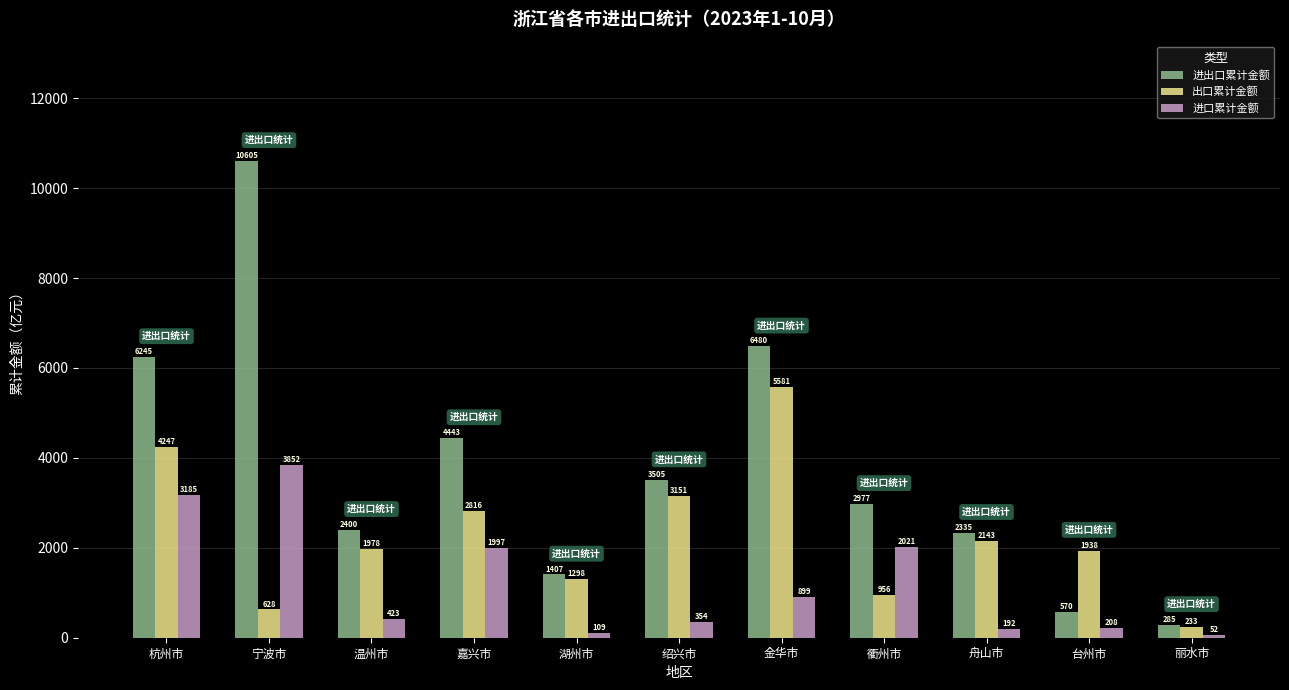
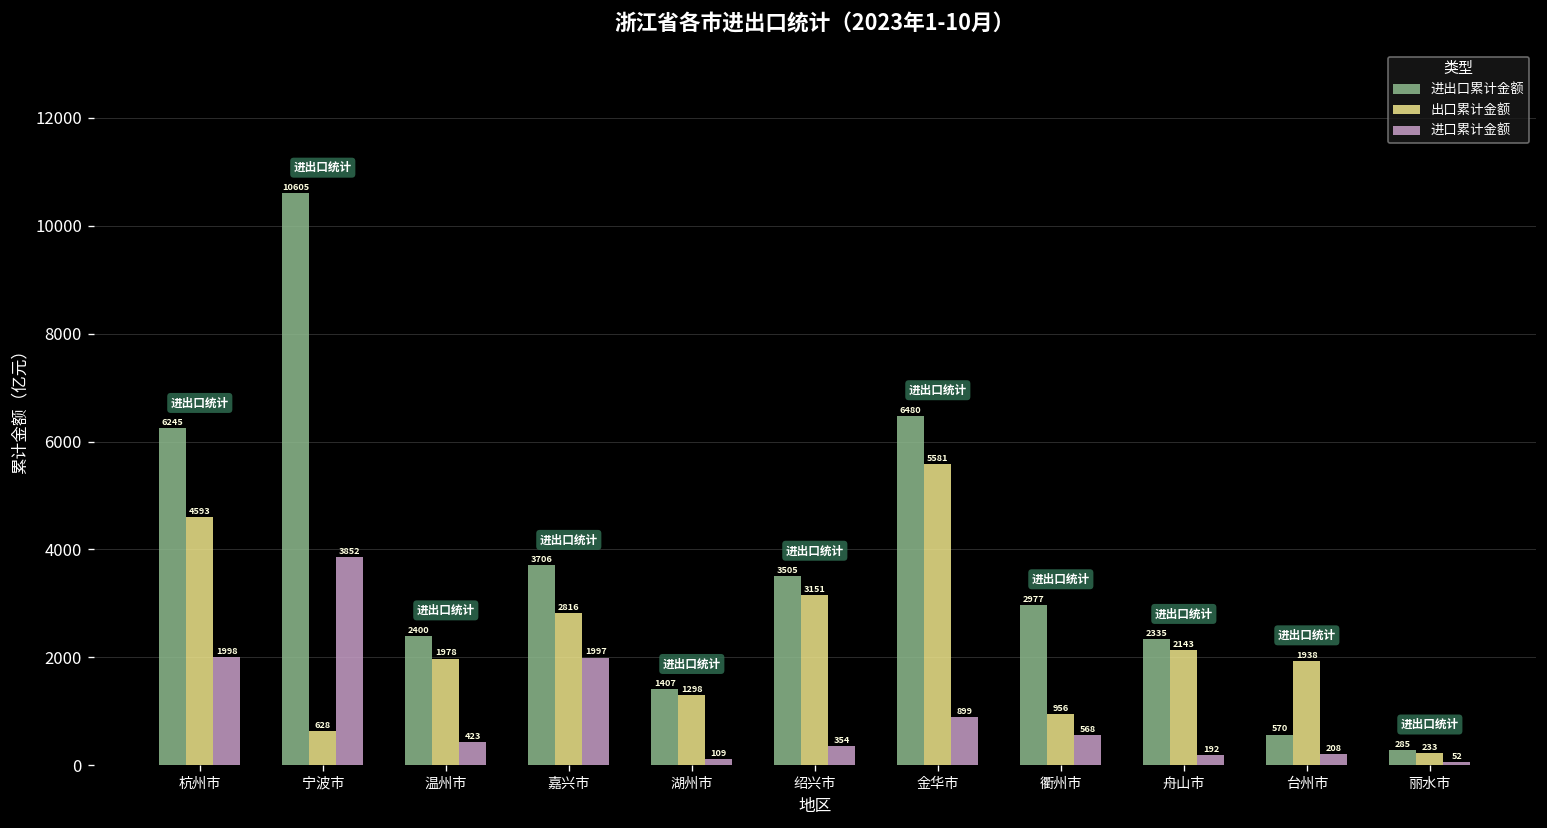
出口累计金额, 杭州市: 4247 -> 4593
进口累计金额, 杭州市: 3185 -> 1998
进出口累计金额, 嘉兴市: 4443 -> 3706
进口累计金额, 衢州市: 2021 -> 568
